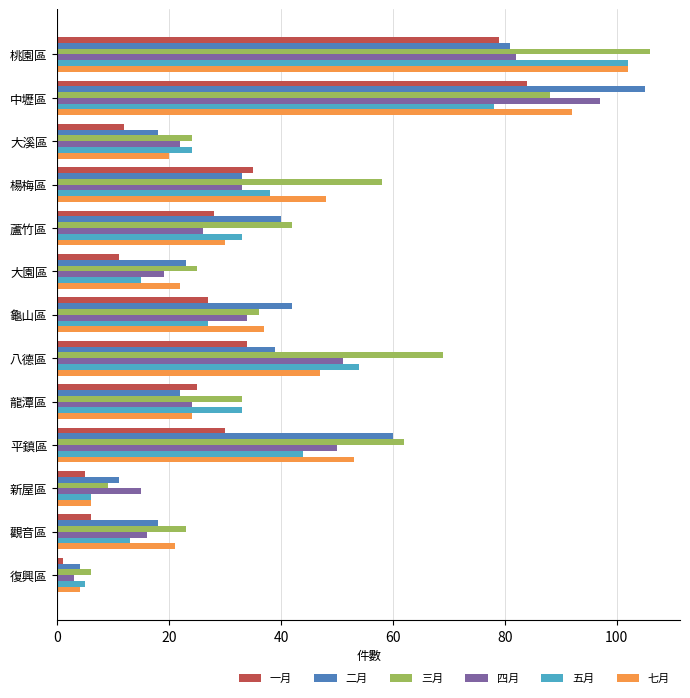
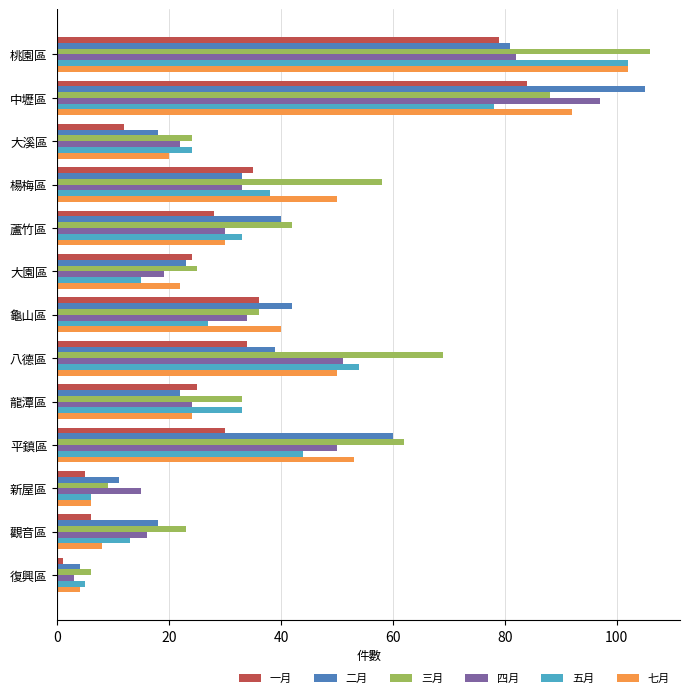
七月, 楊梅區: 48 -> 50
四月, 蘆竹區: 26 -> 30
一月, 大園區: 11 -> 24
一月, 龜山區: 27 -> 36
七月, 龜山區: 37 -> 40
七月, 八德區: 47 -> 50
七月, 觀音區: 21 -> 8
